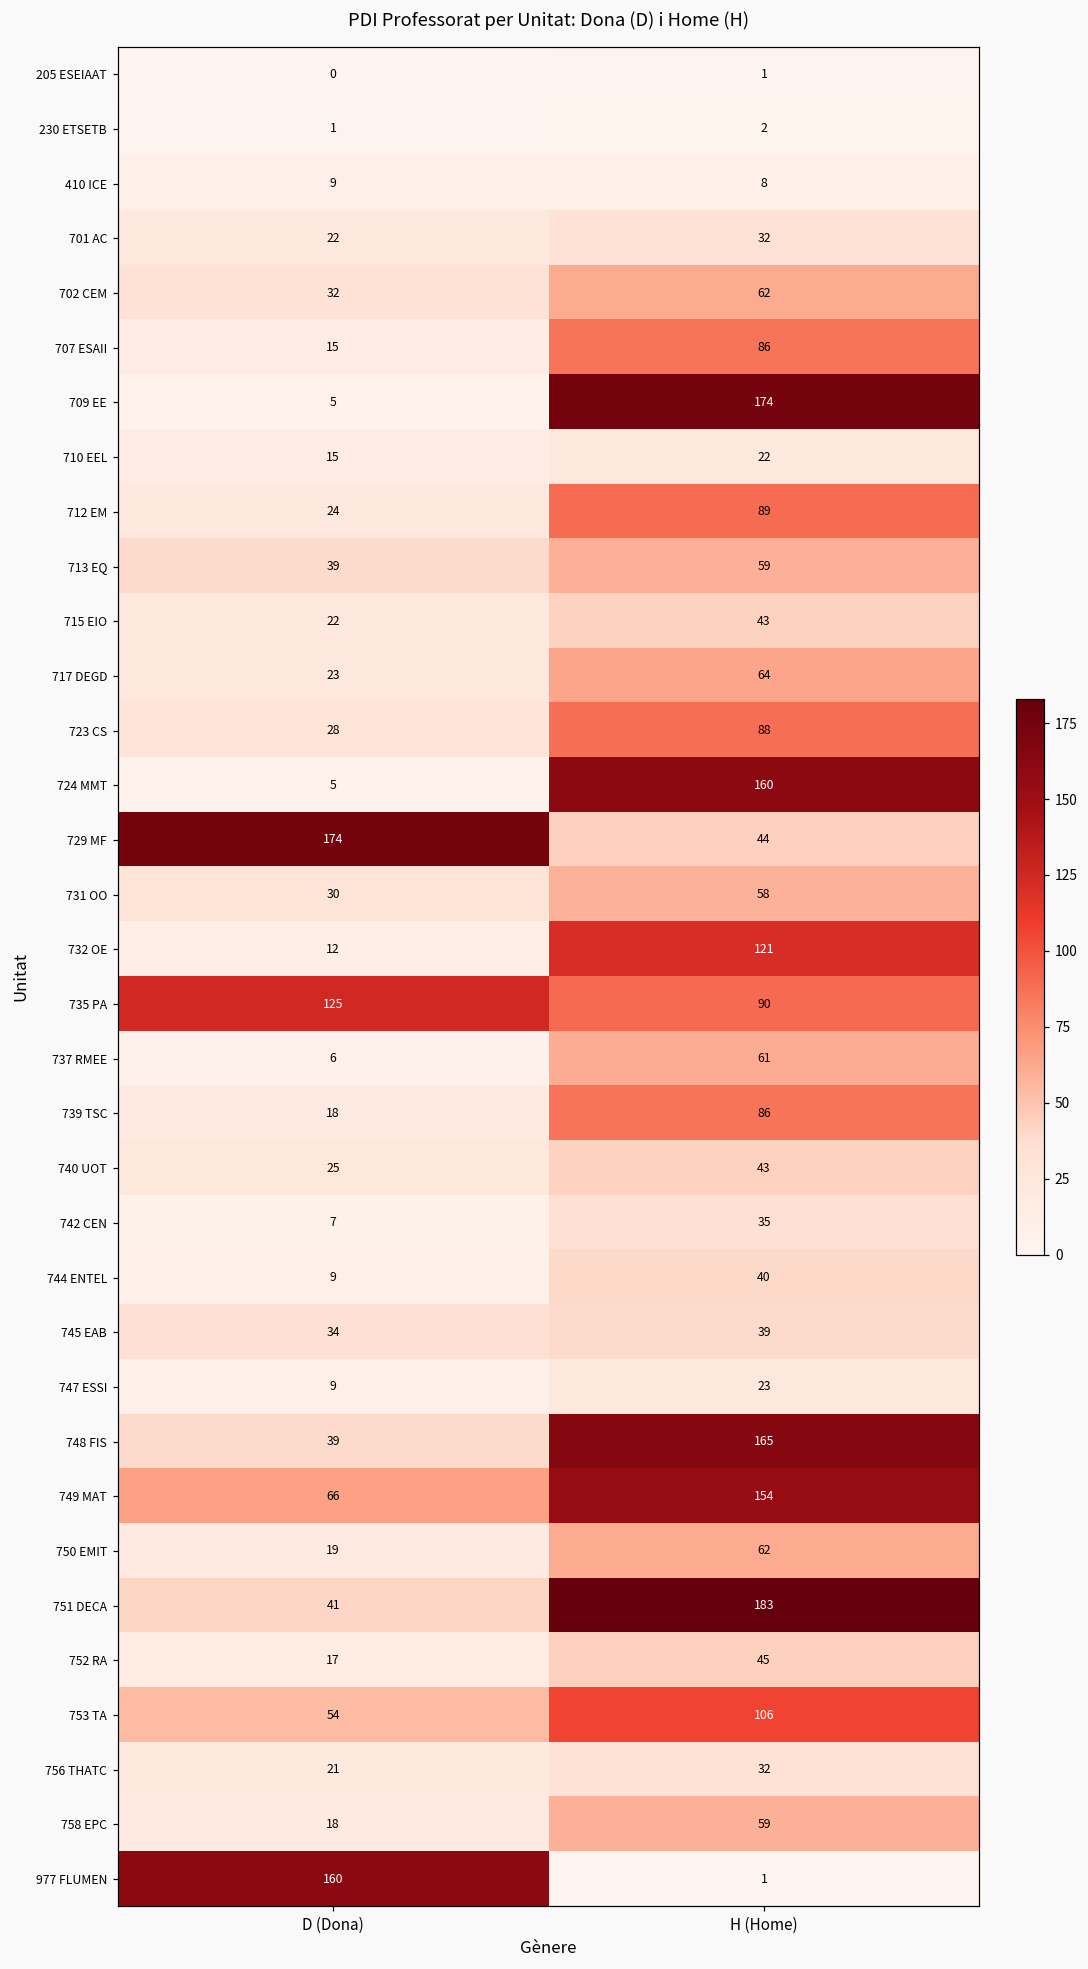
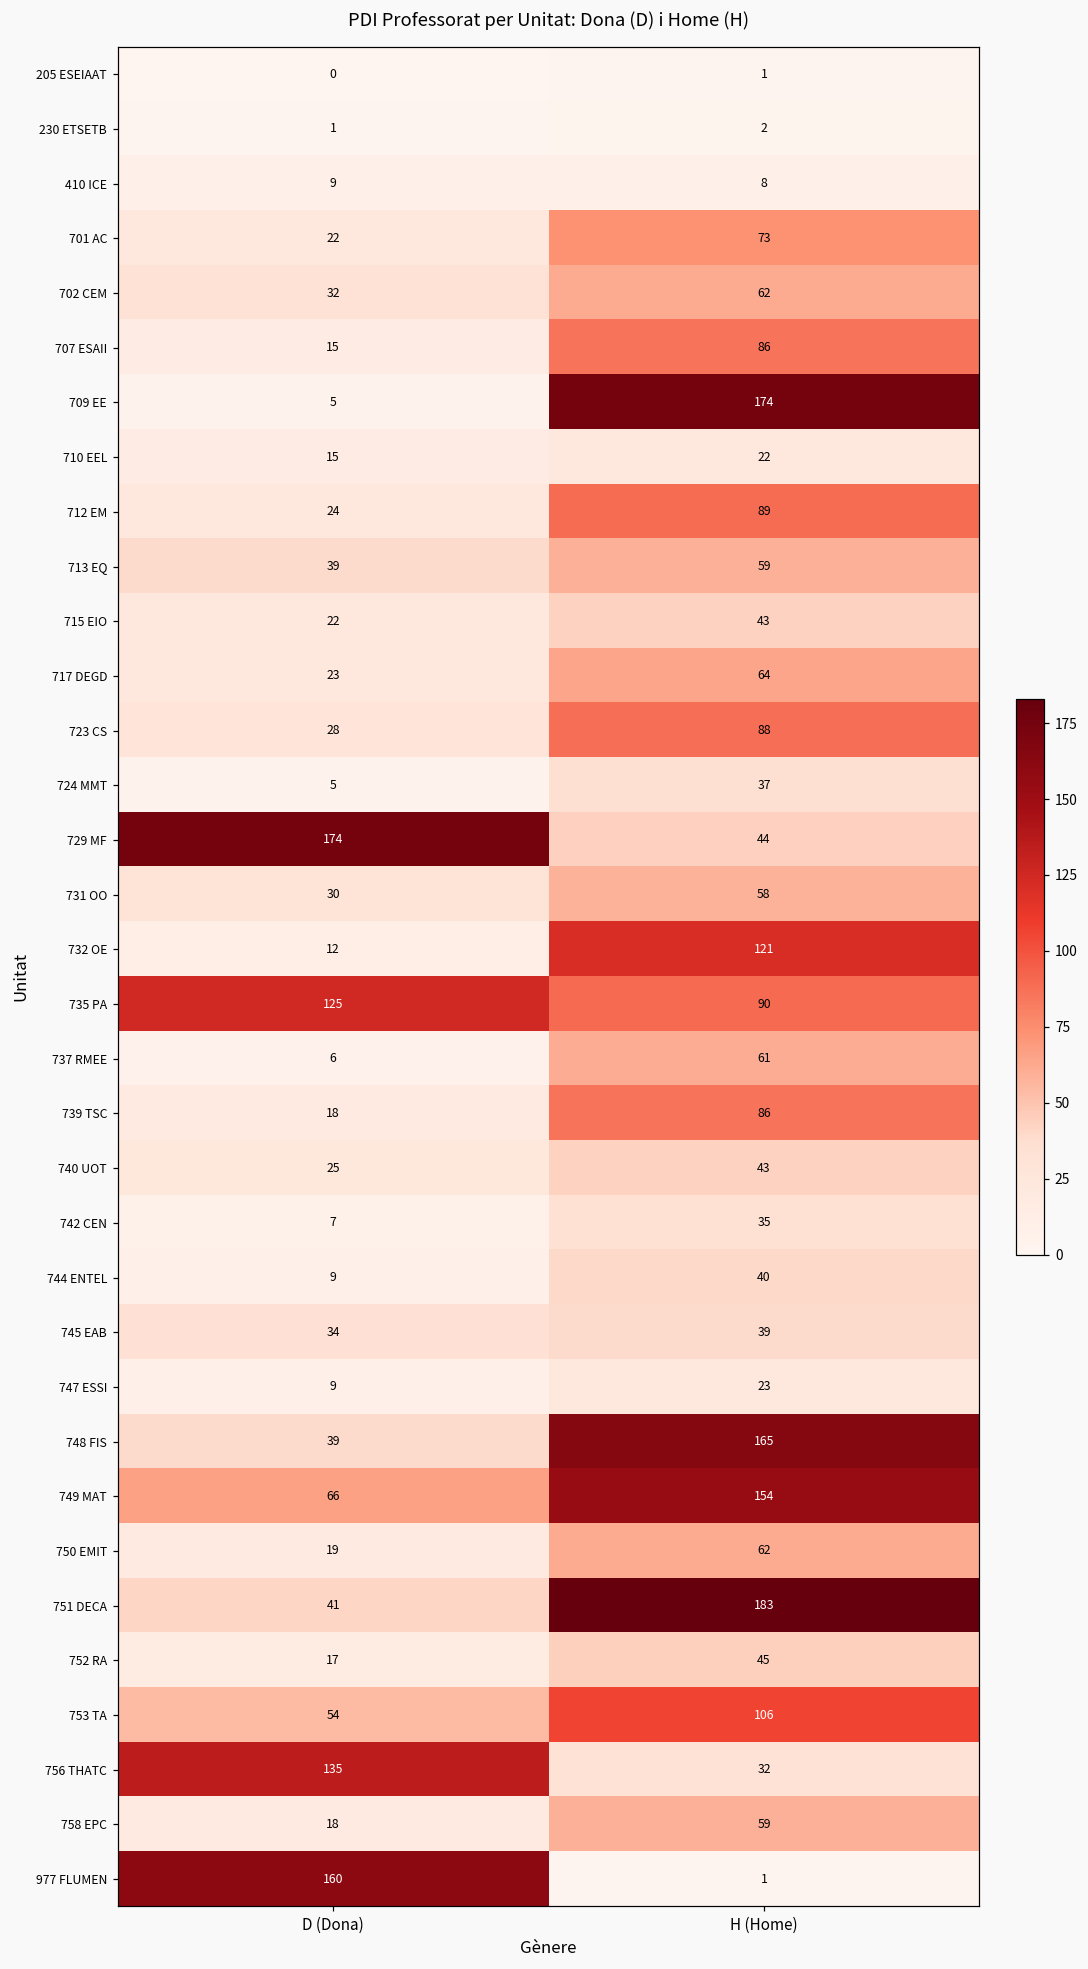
701 AC, H (Home): 32 -> 73
724 MMT, H (Home): 160 -> 37
756 THATC, D (Dona): 21 -> 135
